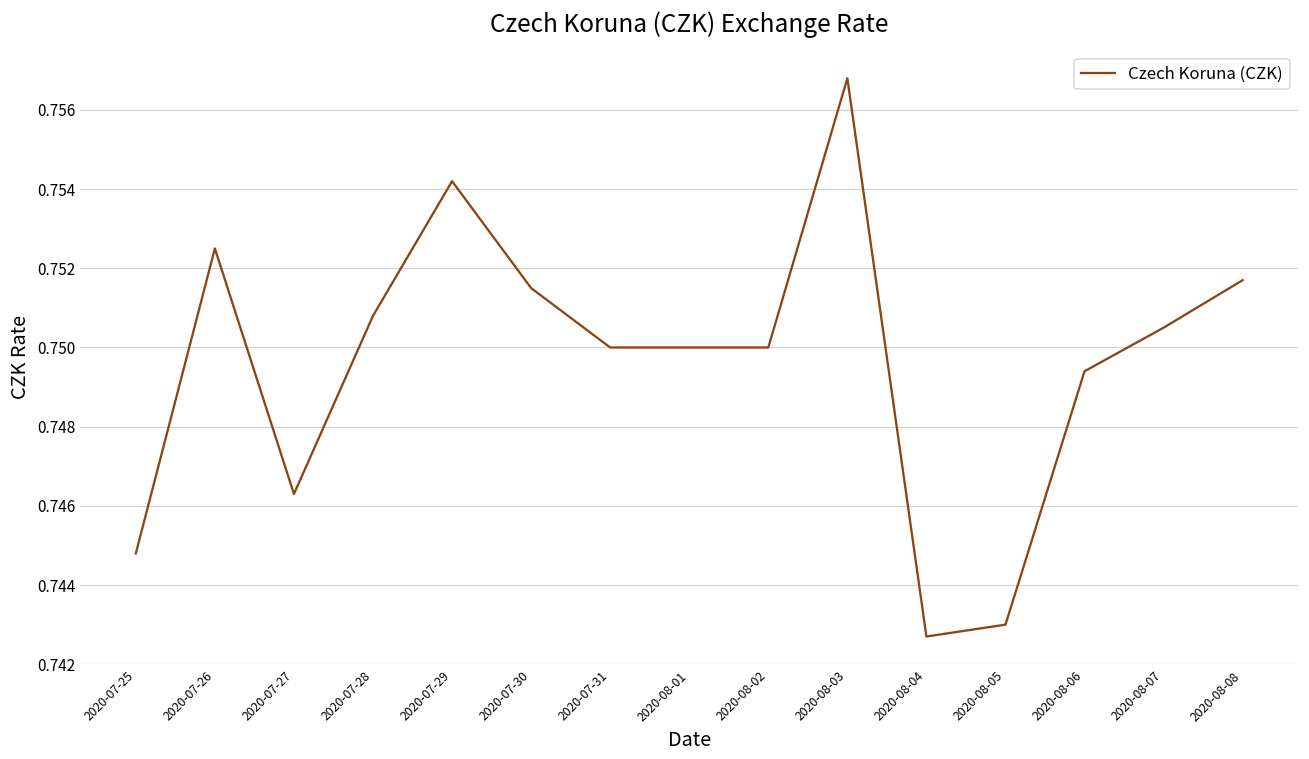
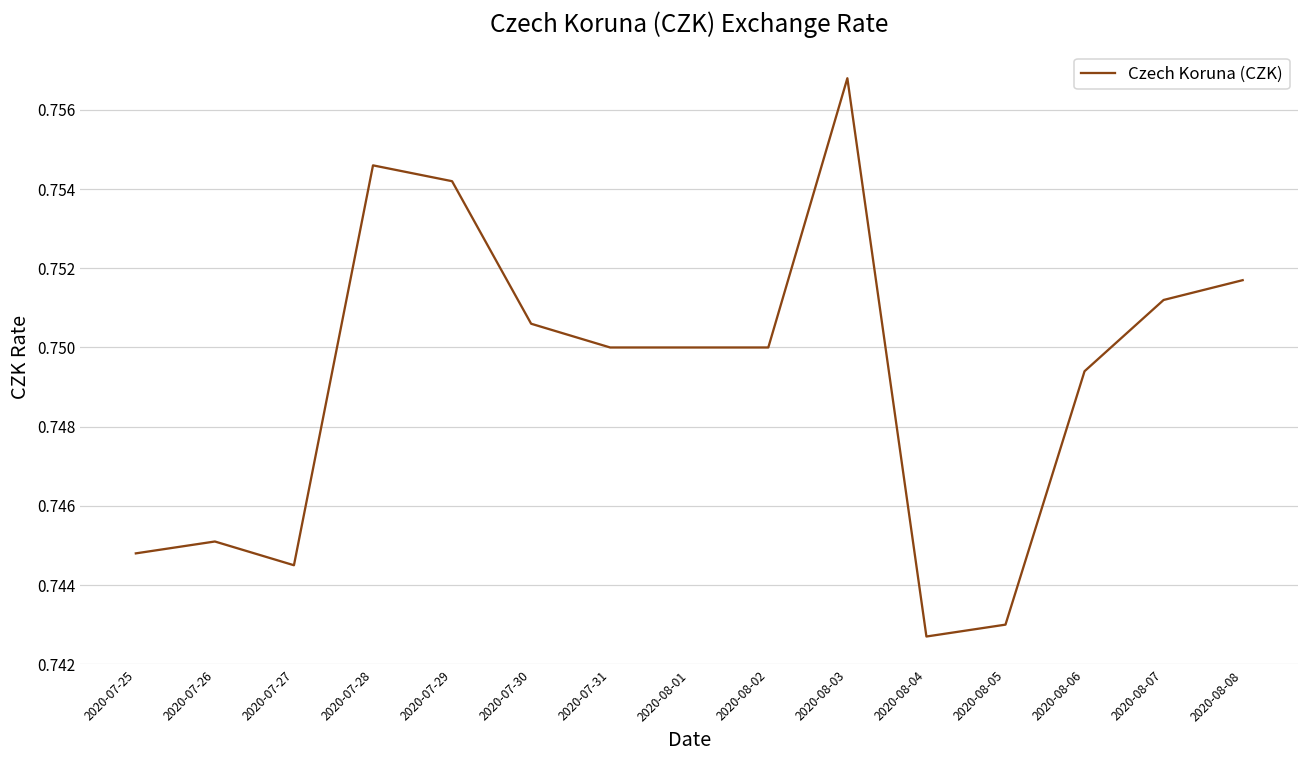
2020-07-26: 0.7525 -> 0.7451
2020-07-27: 0.7463 -> 0.7445
2020-07-28: 0.7508 -> 0.7546
2020-07-30: 0.7515 -> 0.7506
2020-08-07: 0.7505 -> 0.7512
